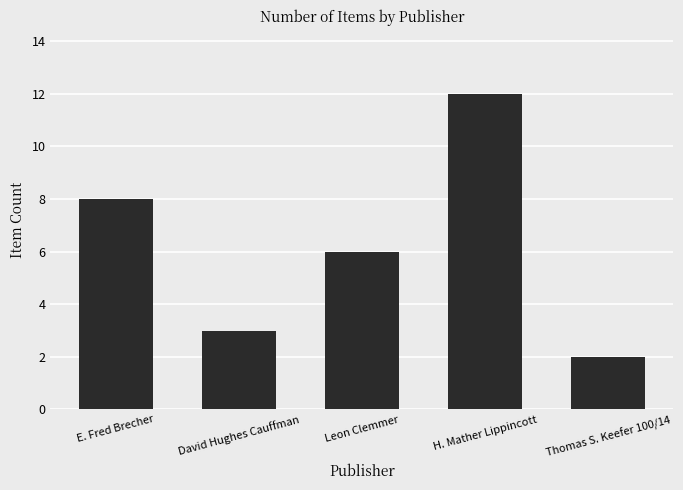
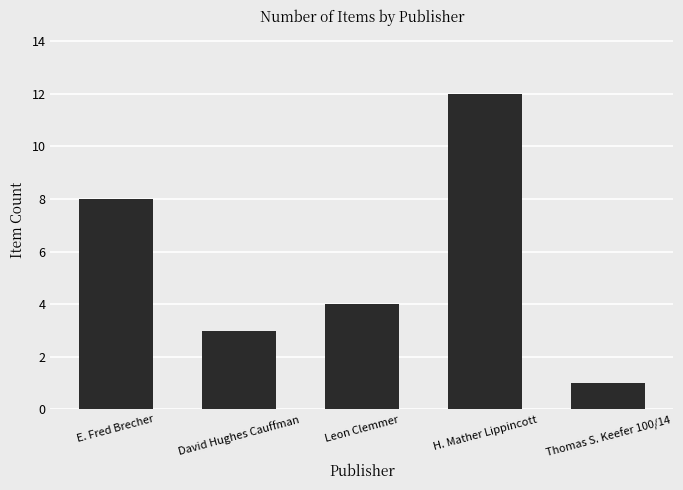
Leon Clemmer: 6 -> 4
Thomas S. Keefer 100/14: 2 -> 1
